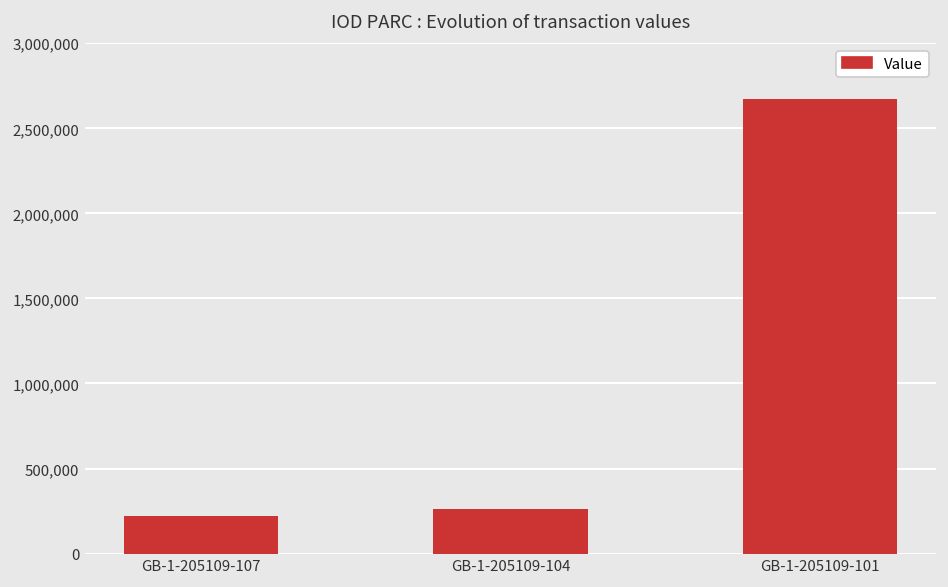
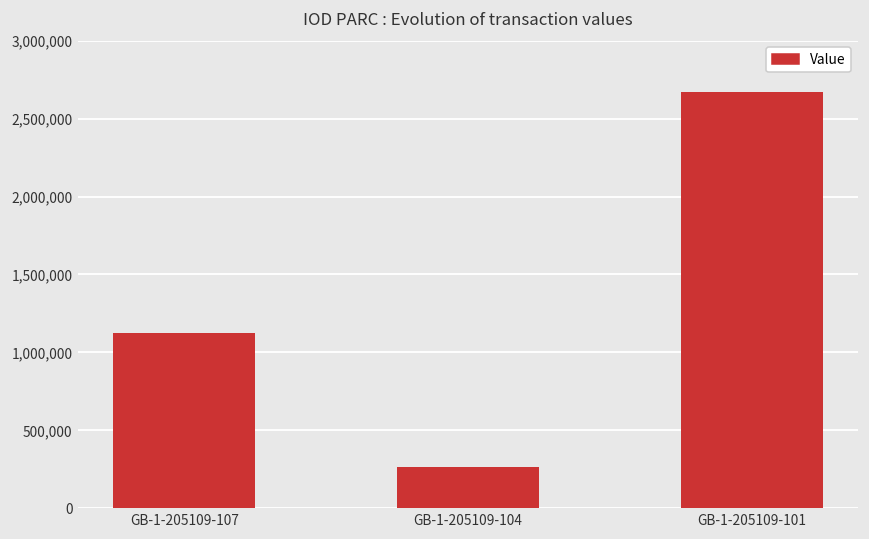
GB-1-205109-107: 220,000 -> 1,130,000
